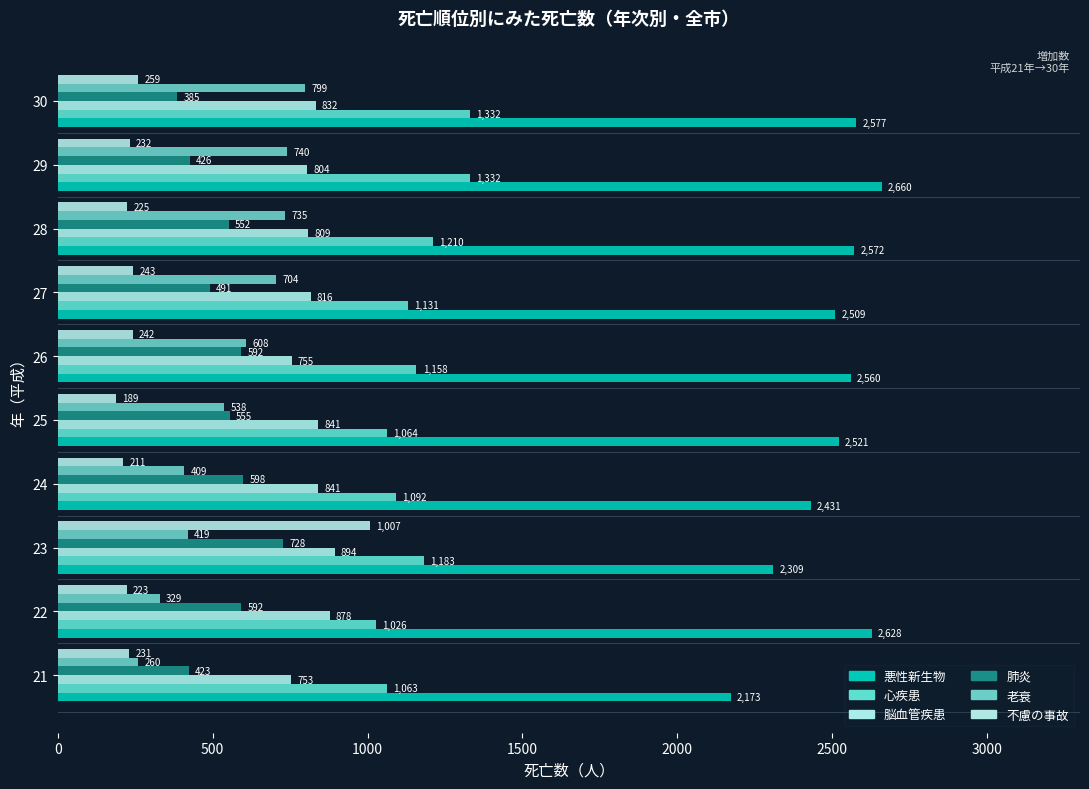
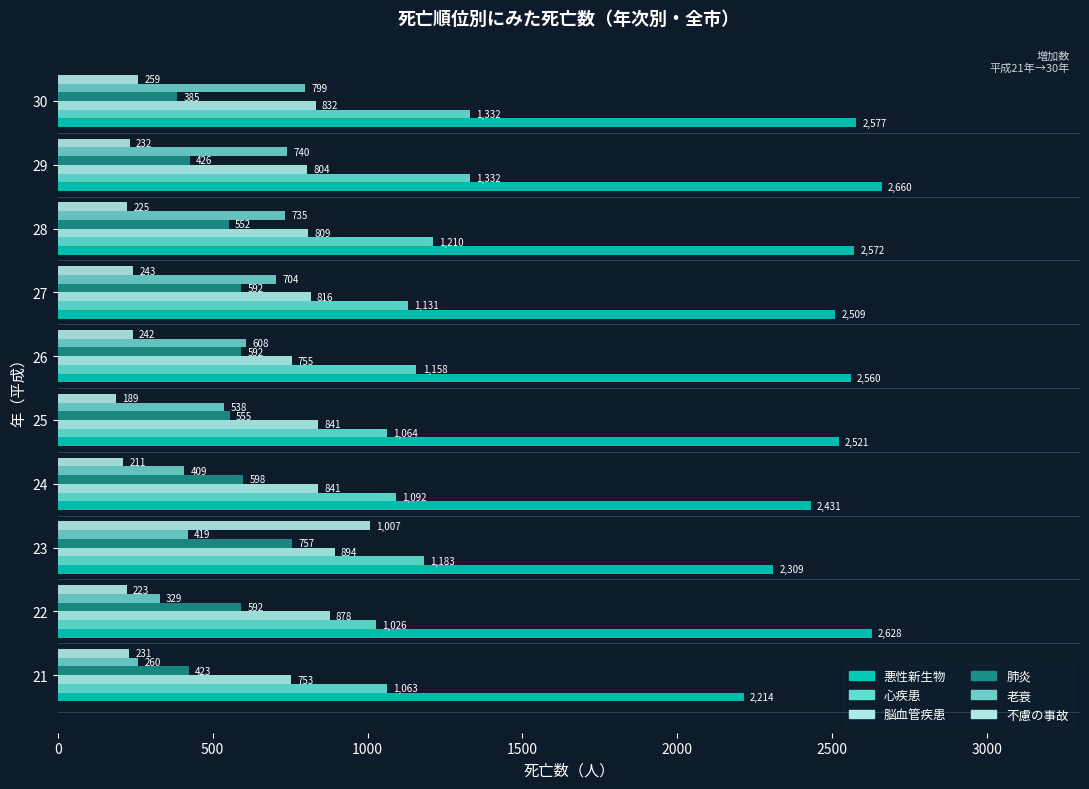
肺炎, 27: 491 -> 592
肺炎, 23: 728 -> 757
悪性新生物, 21: 2,173 -> 2,214
